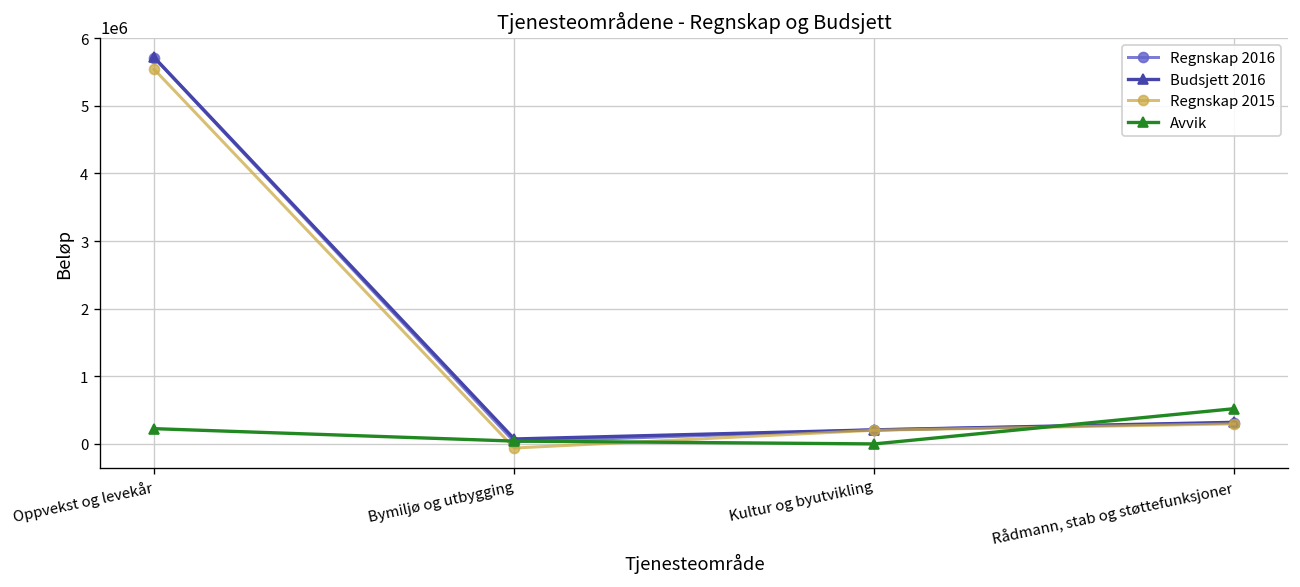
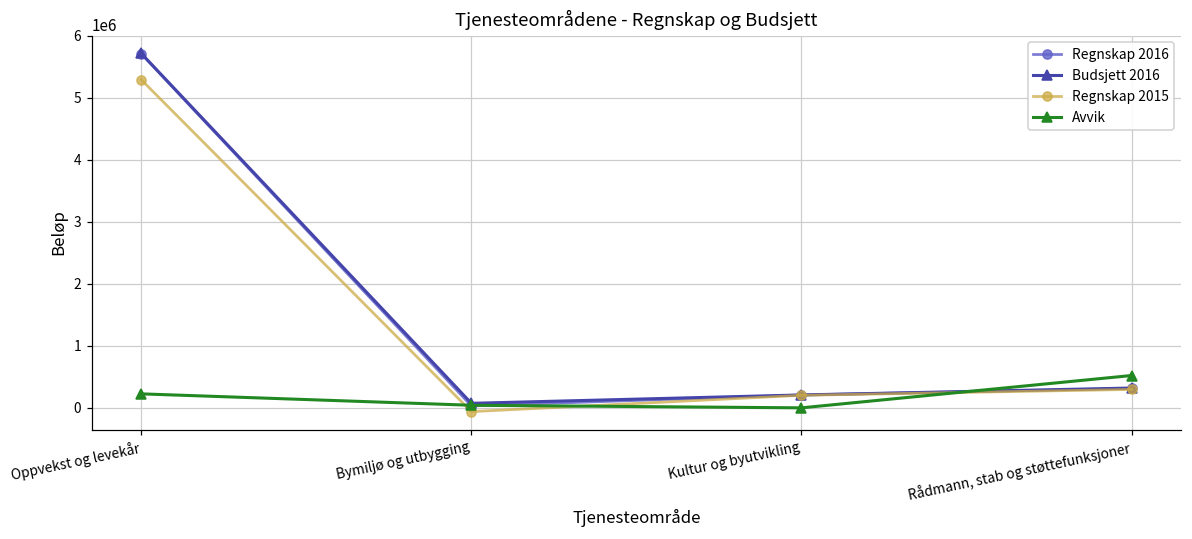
Regnskap 2015, Oppvekst og levekår: 5500000 -> 5300000
